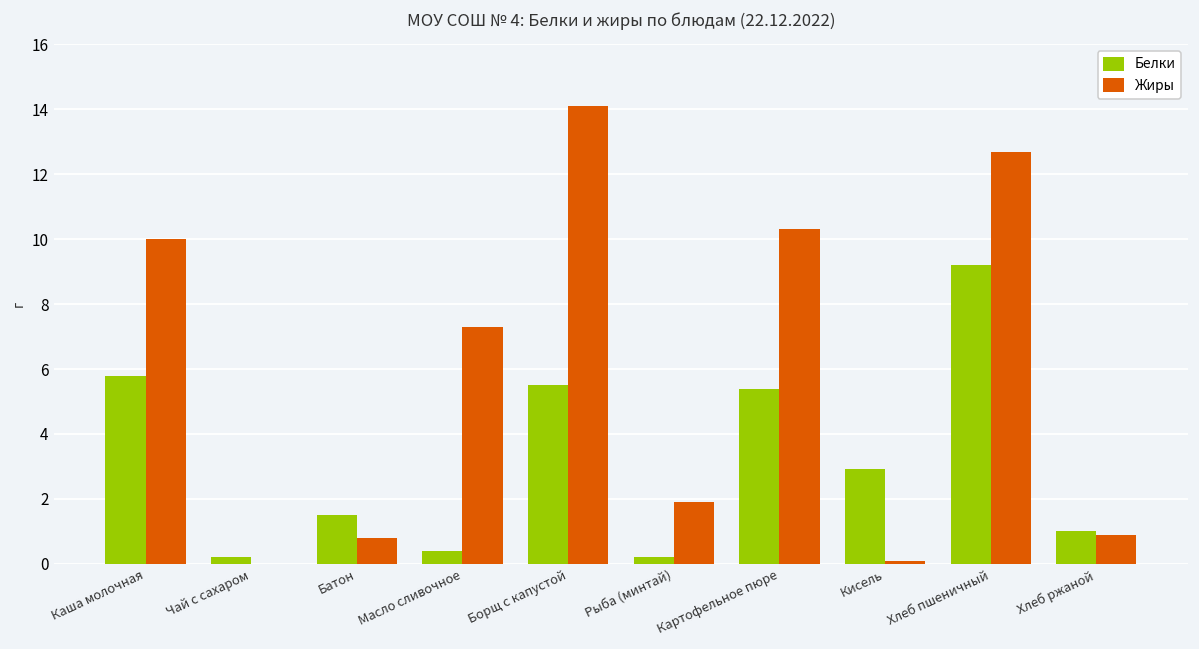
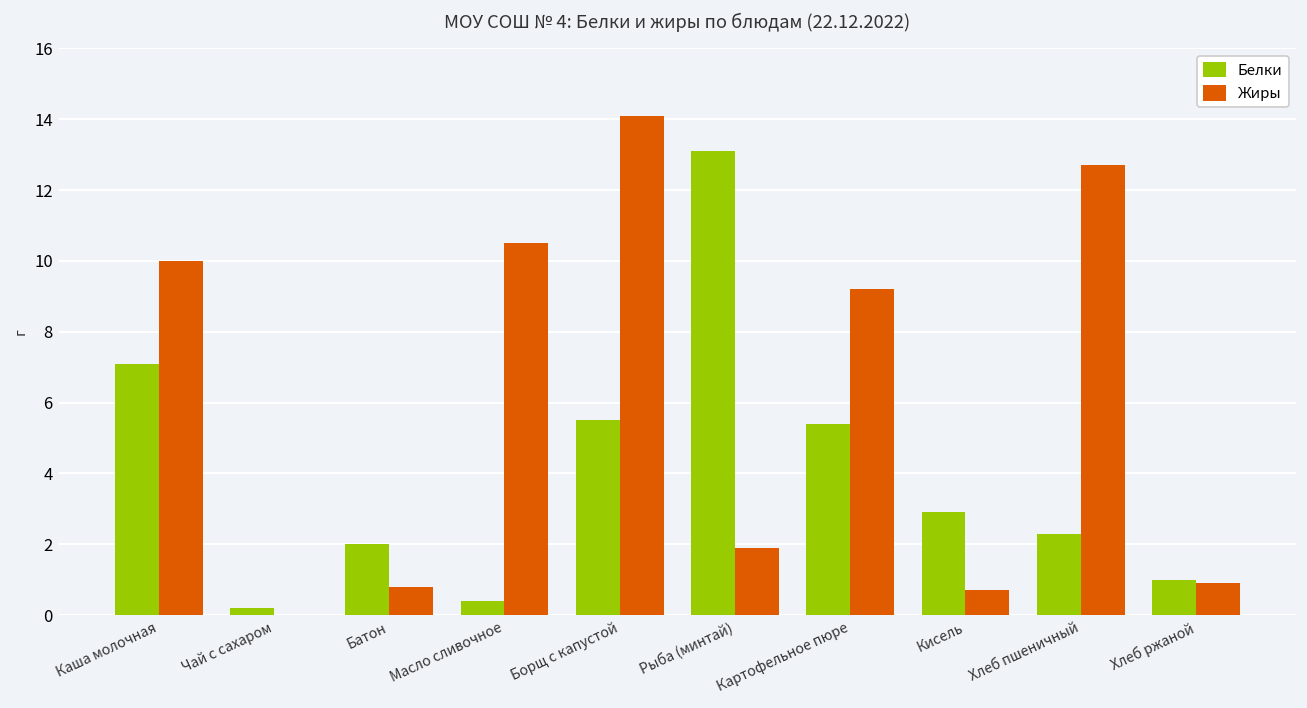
Белки, Каша молочная: 5.8 -> 7.1
Белки, Батон: 1.5 -> 2.0
Жиры, Масло сливочное: 7.3 -> 10.5
Белки, Рыба (минтай): 0.2 -> 13.1
Жиры, Картофельное пюре: 10.3 -> 9.2
Жиры, Кисель: 0.1 -> 0.7
Белки, Хлеб пшеничный: 9.2 -> 2.3
